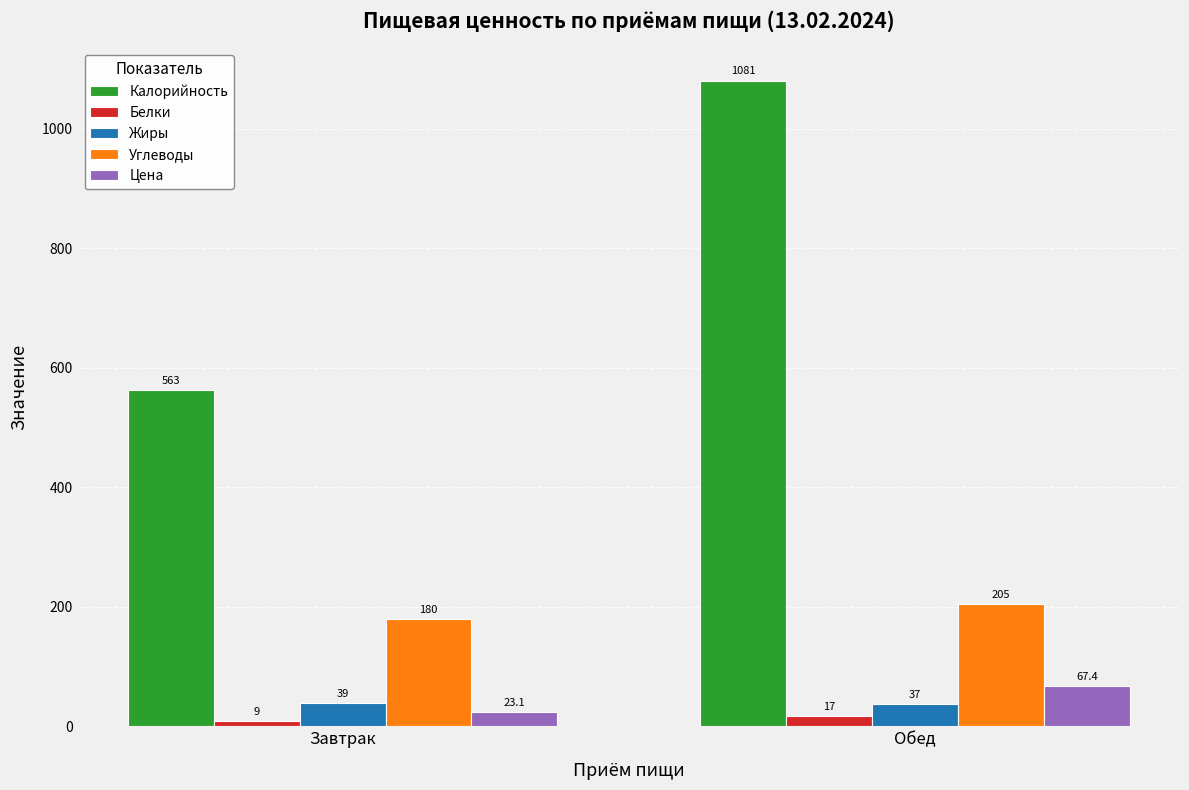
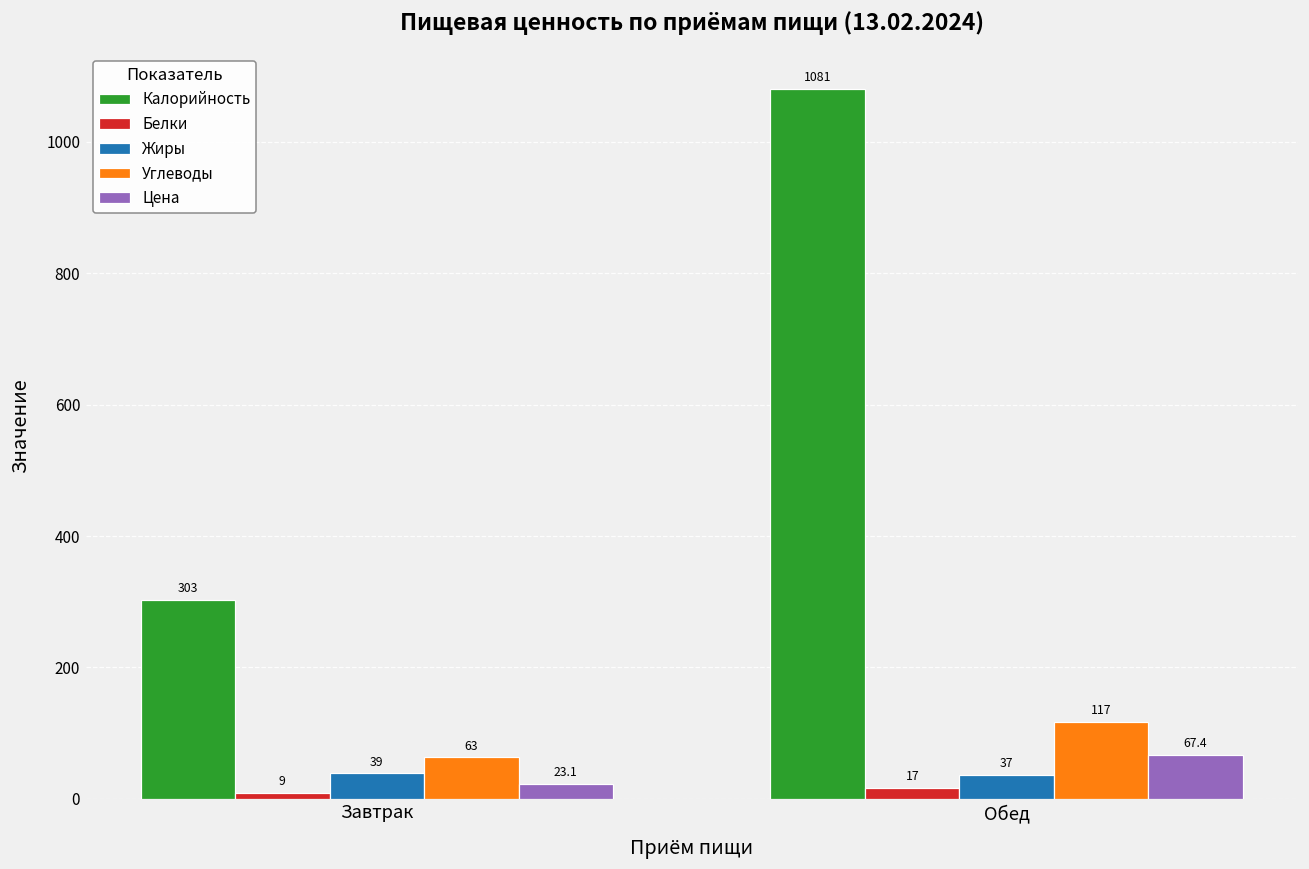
Калорийность, Завтрак: 563 -> 303
Углеводы, Завтрак: 180 -> 63
Углеводы, Обед: 205 -> 117
